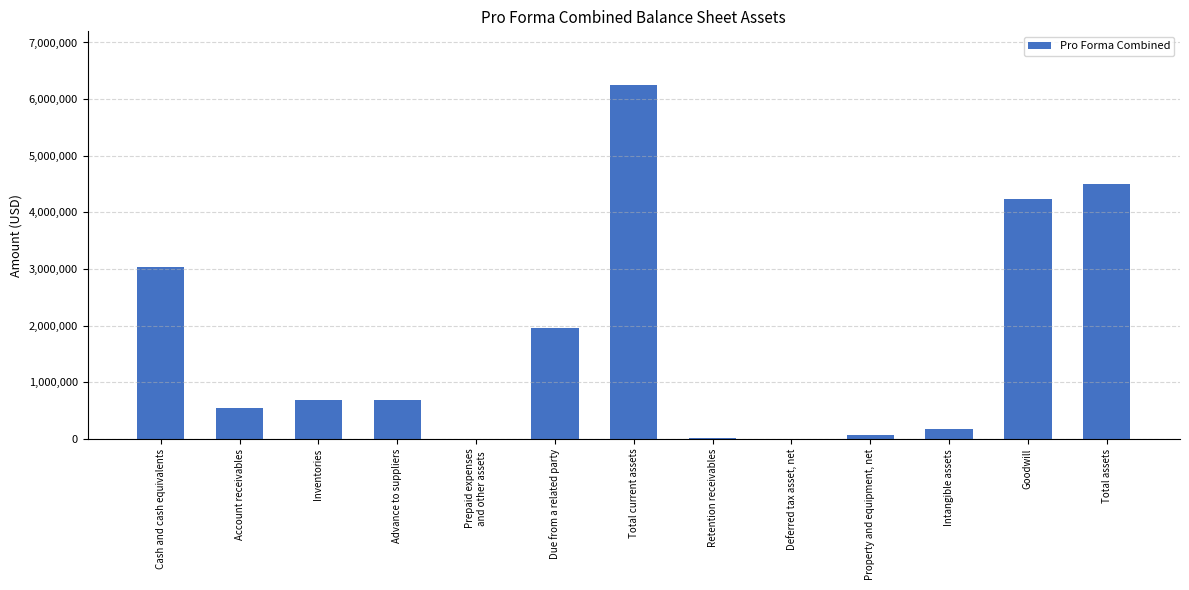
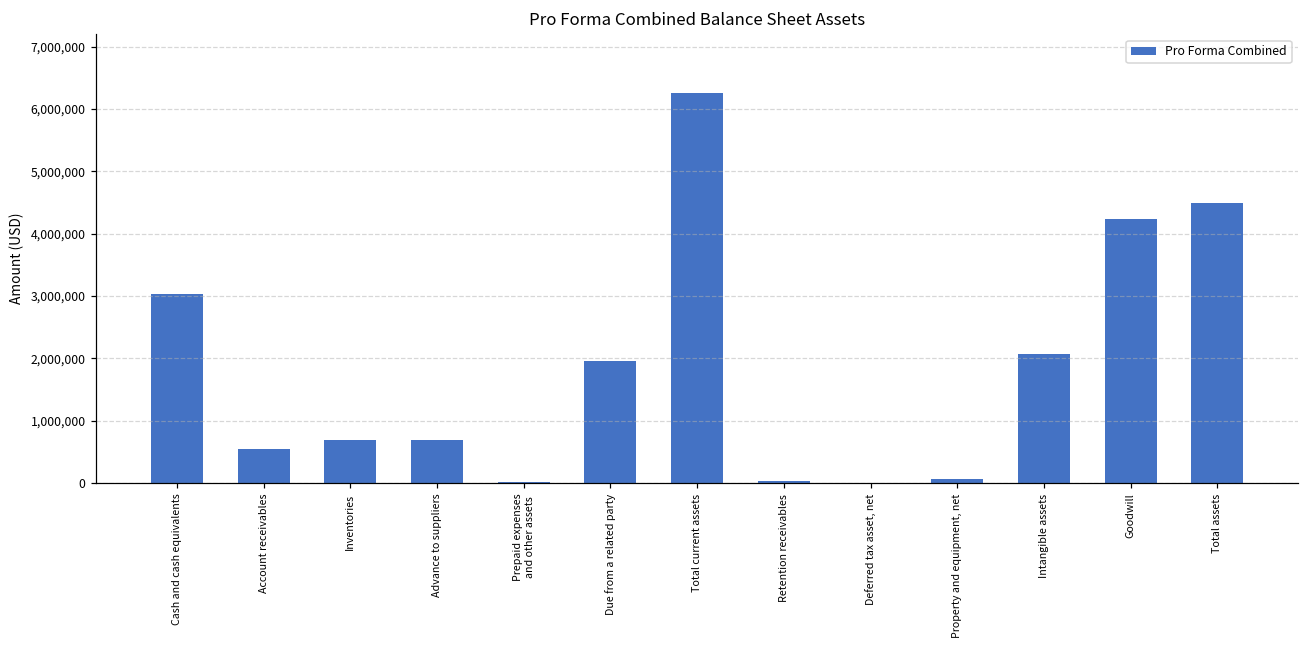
Intangible assets: 200,000 -> 2,100,000
